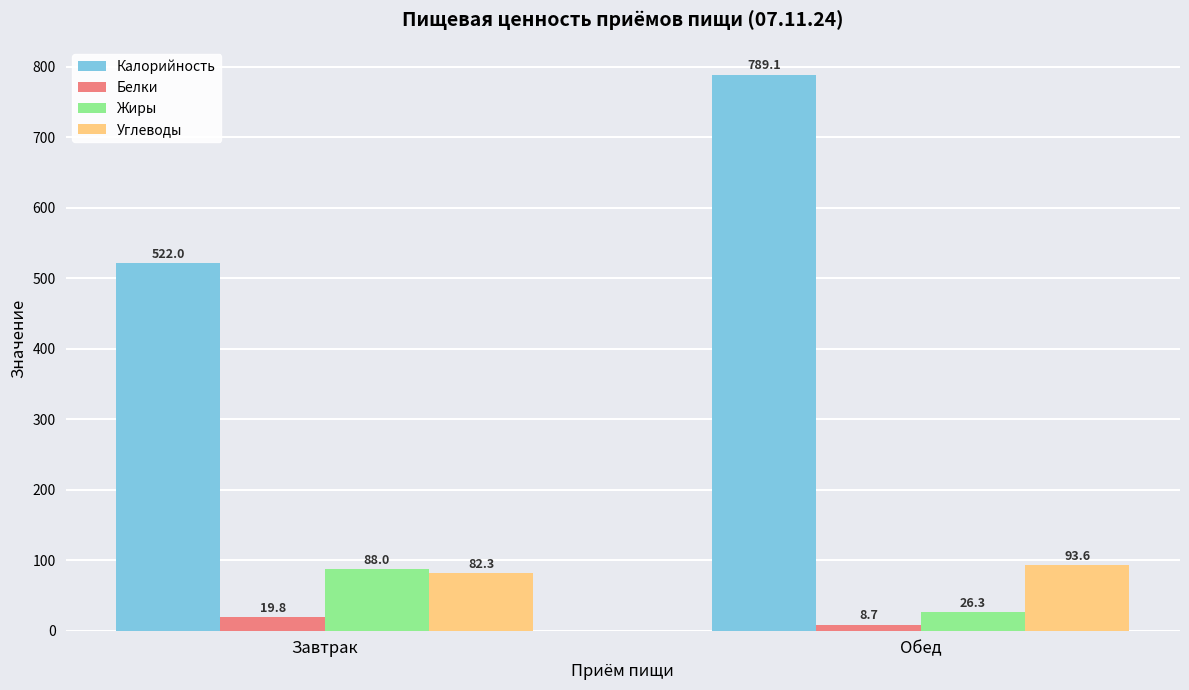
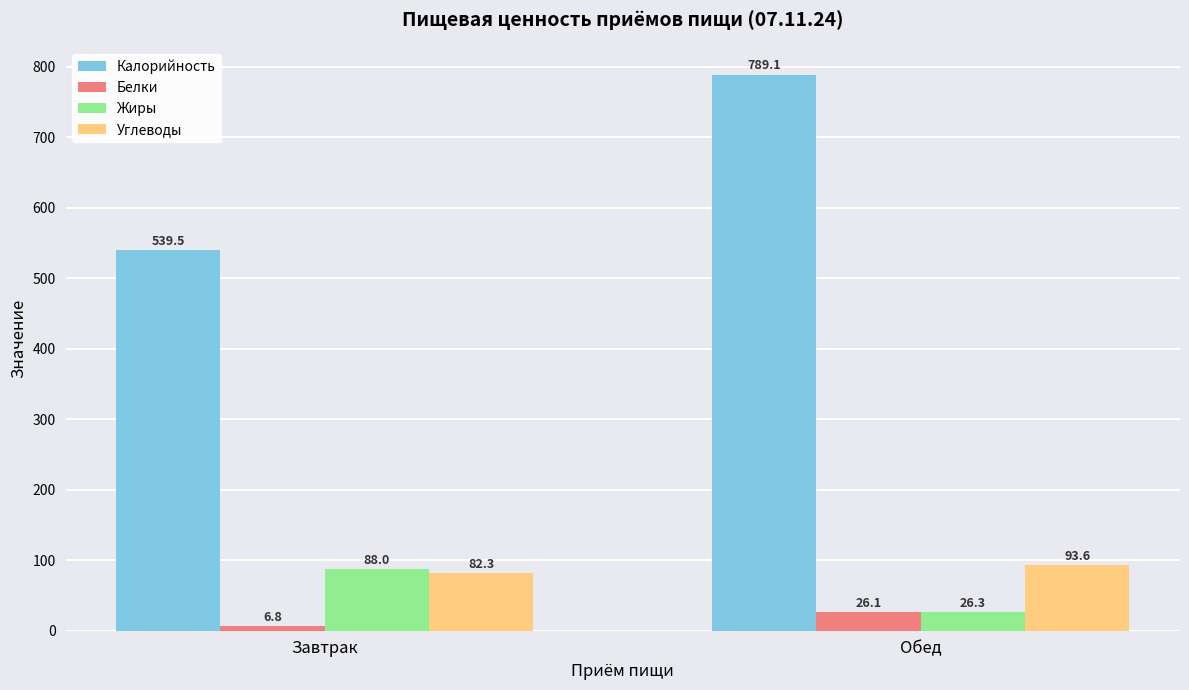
Калорийность, Завтрак: 522.0 -> 539.5
Белки, Завтрак: 19.8 -> 6.8
Белки, Обед: 8.7 -> 26.1
